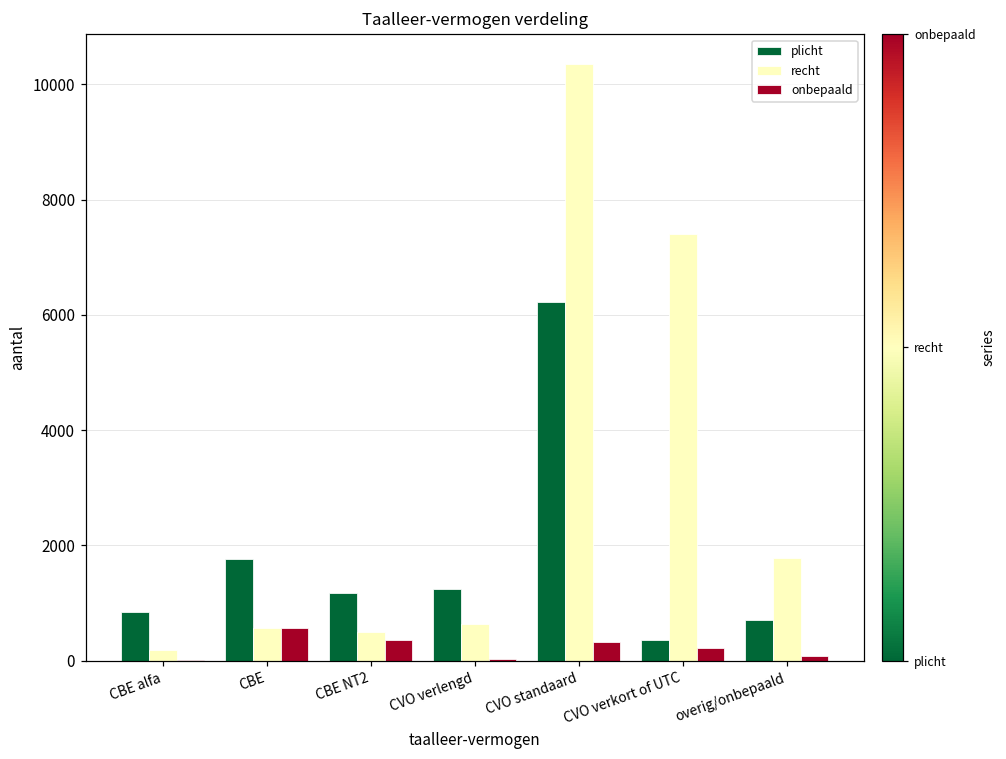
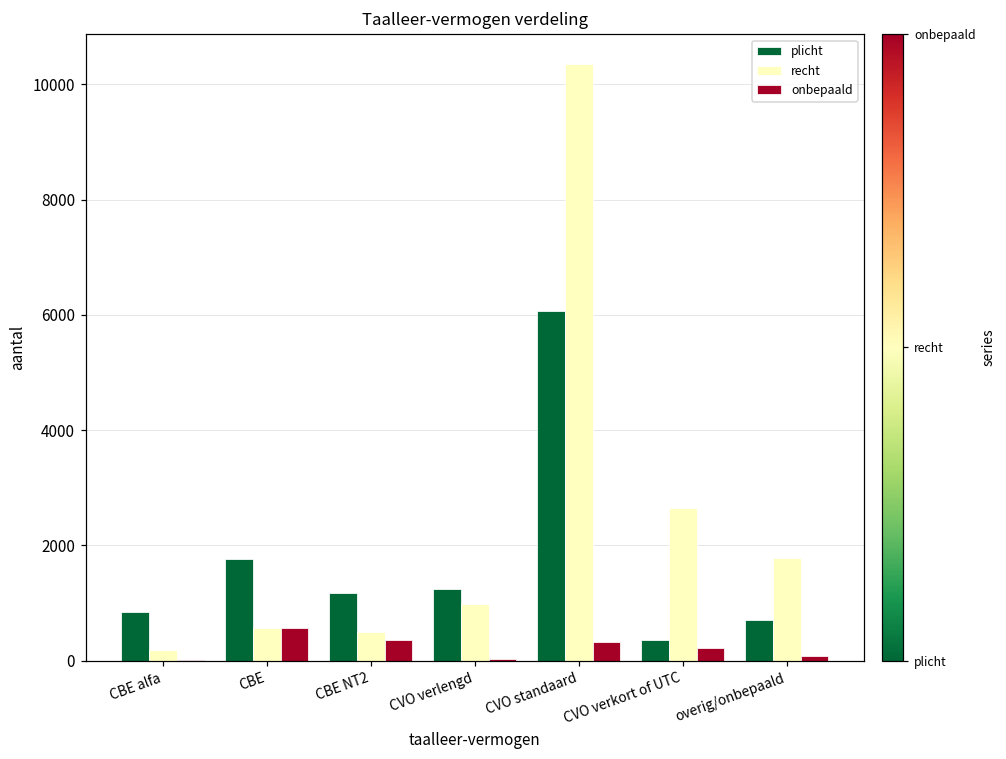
recht, CVO verlengd: 600 -> 1000
plicht, CVO standaard: 6200 -> 6100
recht, CVO verkort of UTC: 7400 -> 2700
